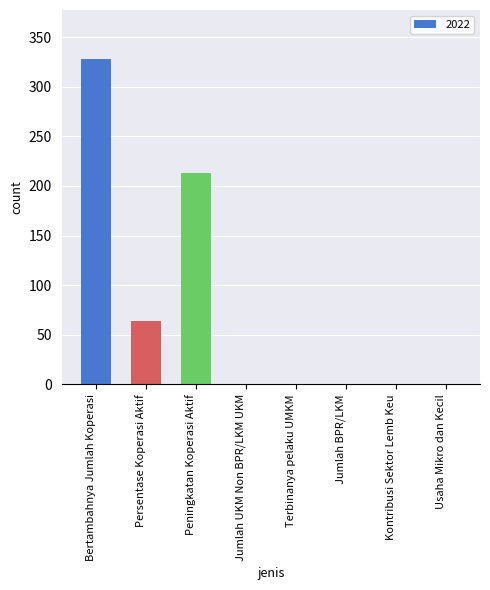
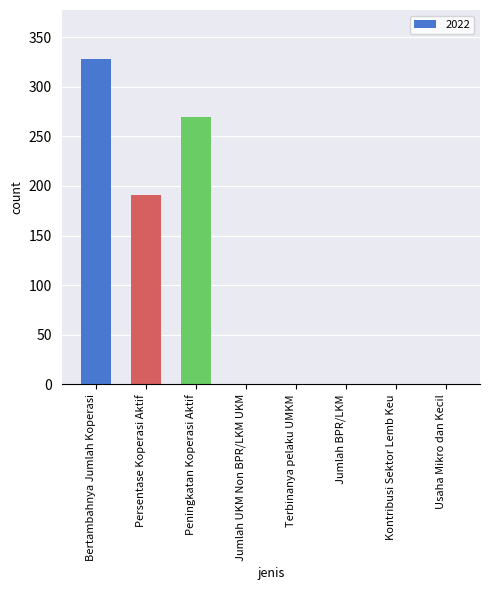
Persentase Koperasi Aktif: 60 -> 190
Peningkatan Koperasi Aktif: 210 -> 270
